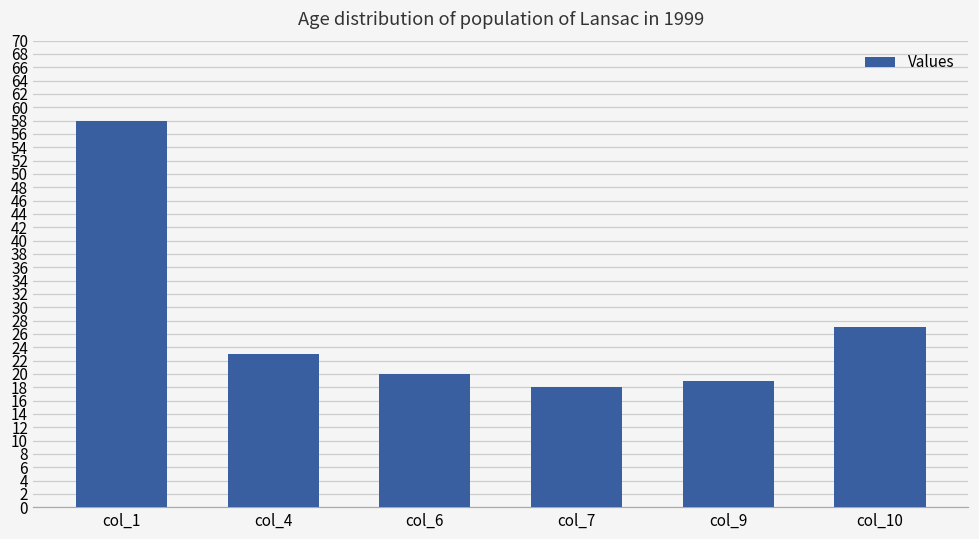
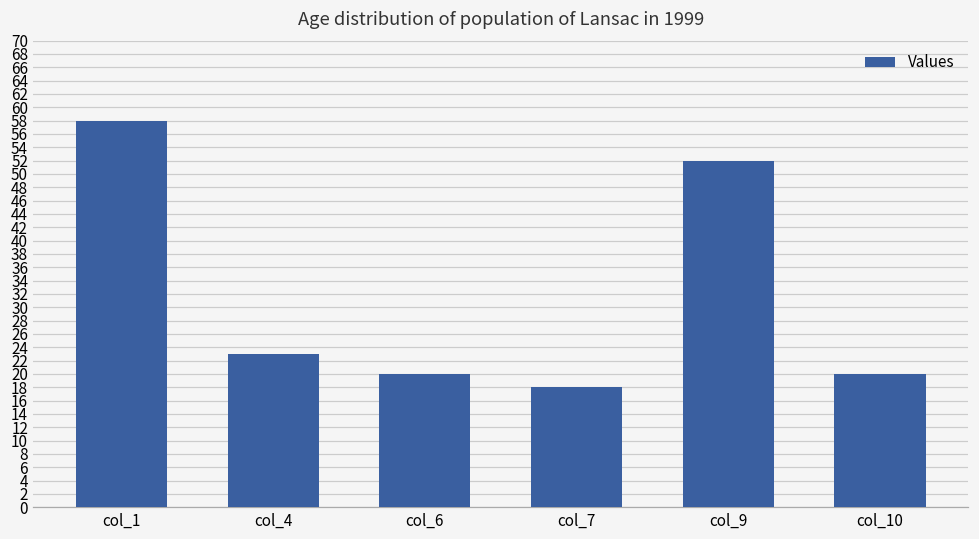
col_9: 19 -> 52
col_10: 27 -> 20
